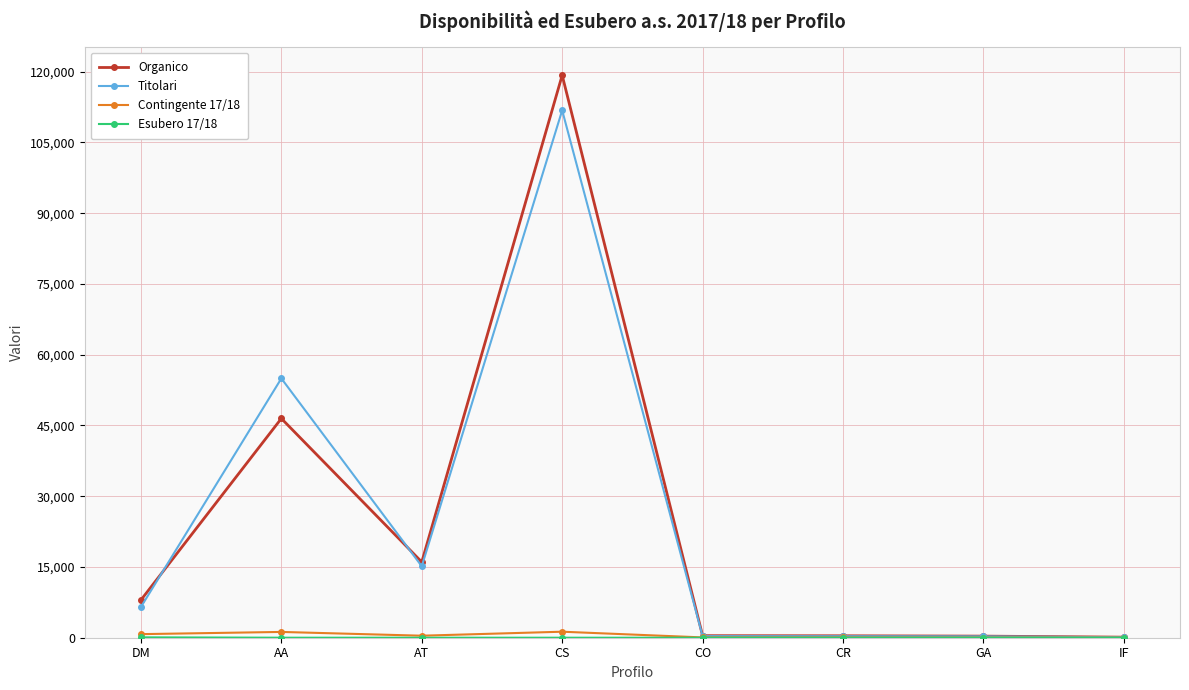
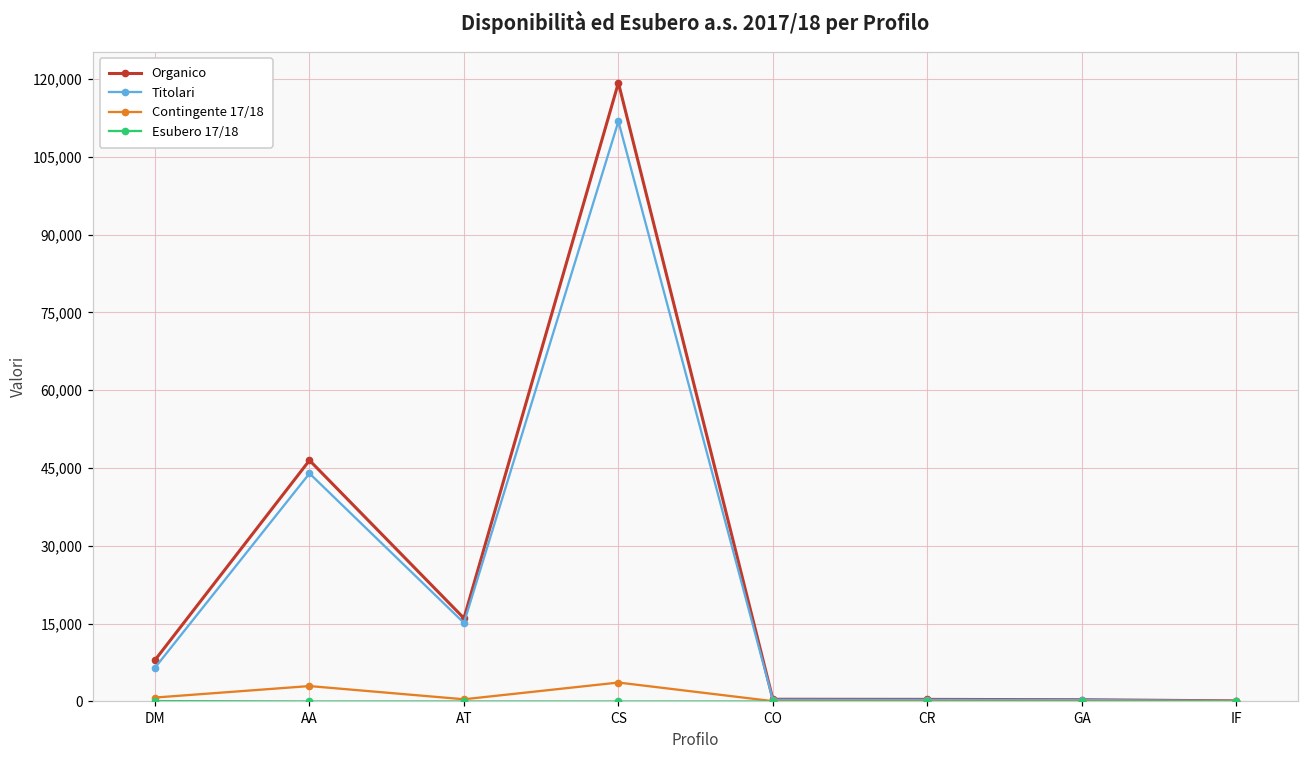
Titolari, AA: 55,000 -> 44,000
Contingente 17/18, AA: 1,000 -> 3,000
Contingente 17/18, CS: 1,000 -> 4,000
